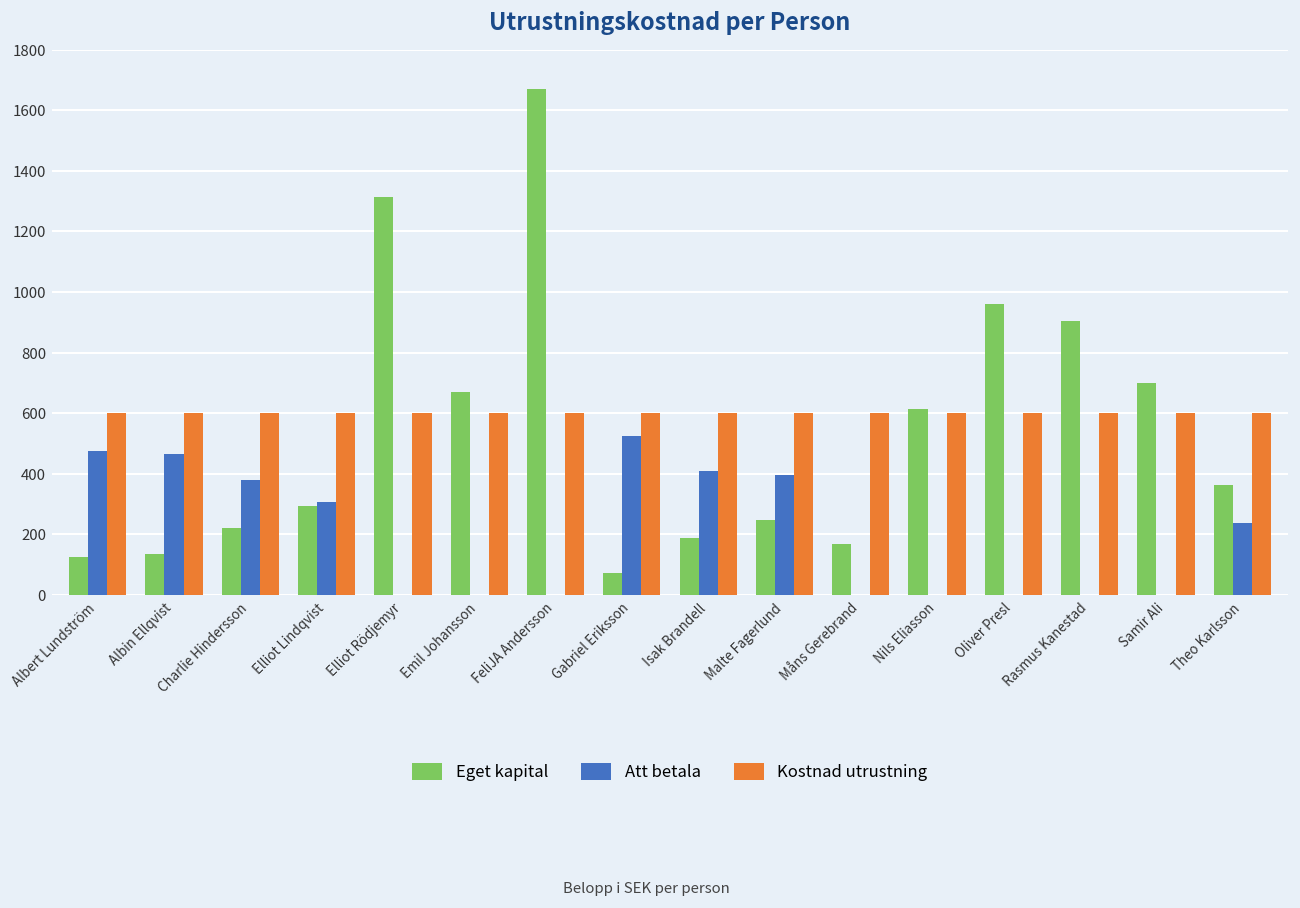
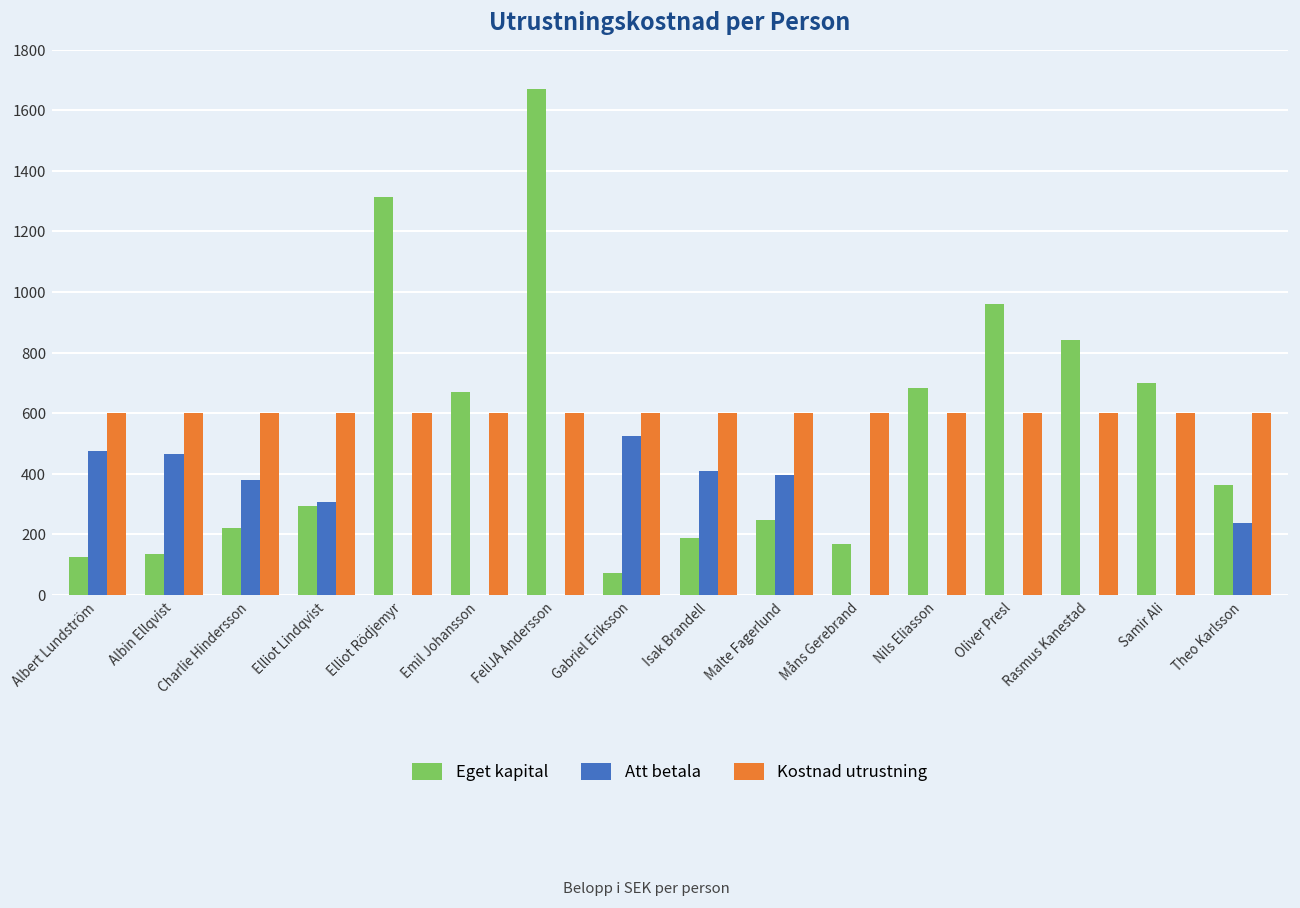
Eget kapital, Nils Eliasson: 610 -> 680
Eget kapital, Rasmus Kanestad: 910 -> 840
